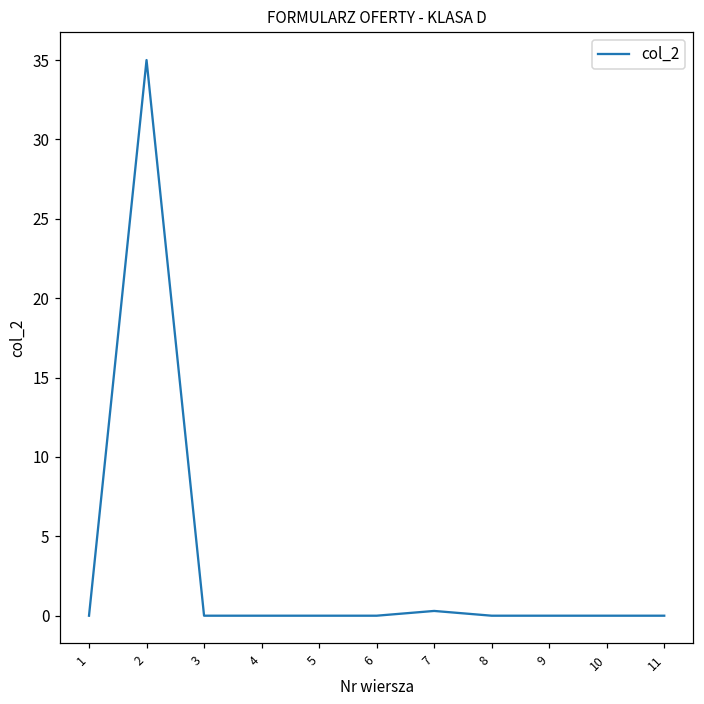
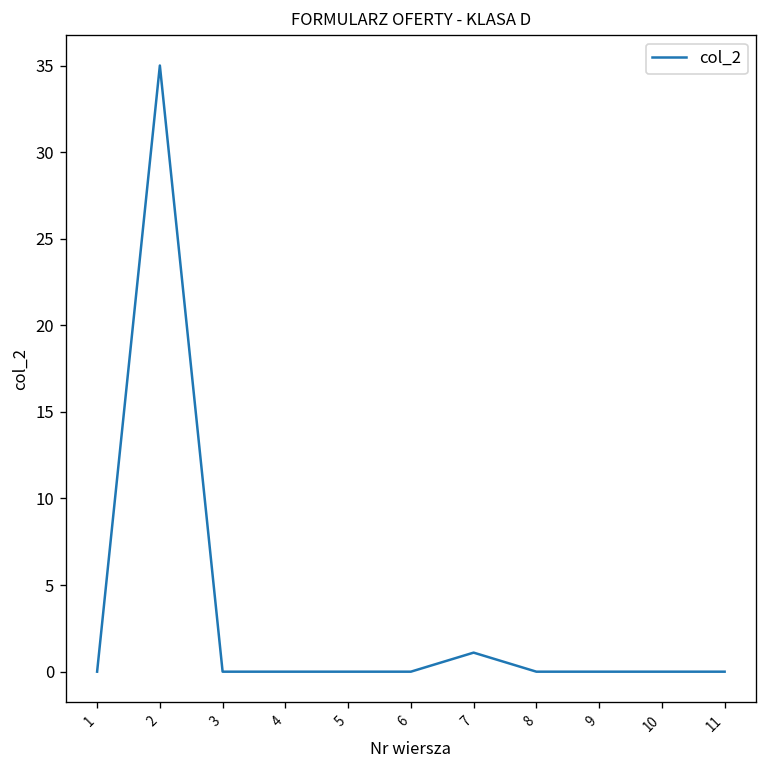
7: 0.3 -> 1.1
